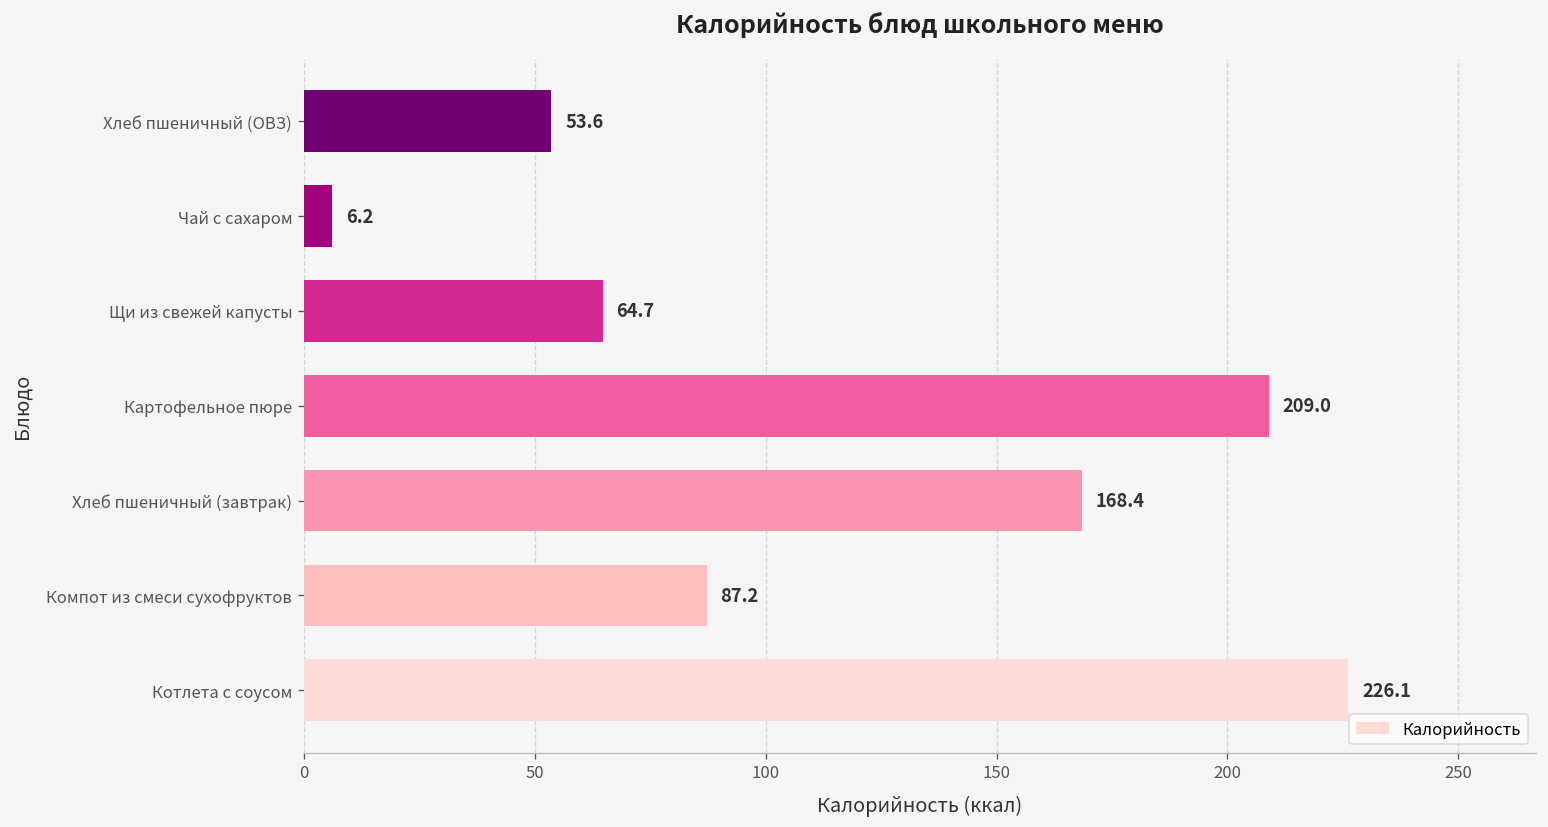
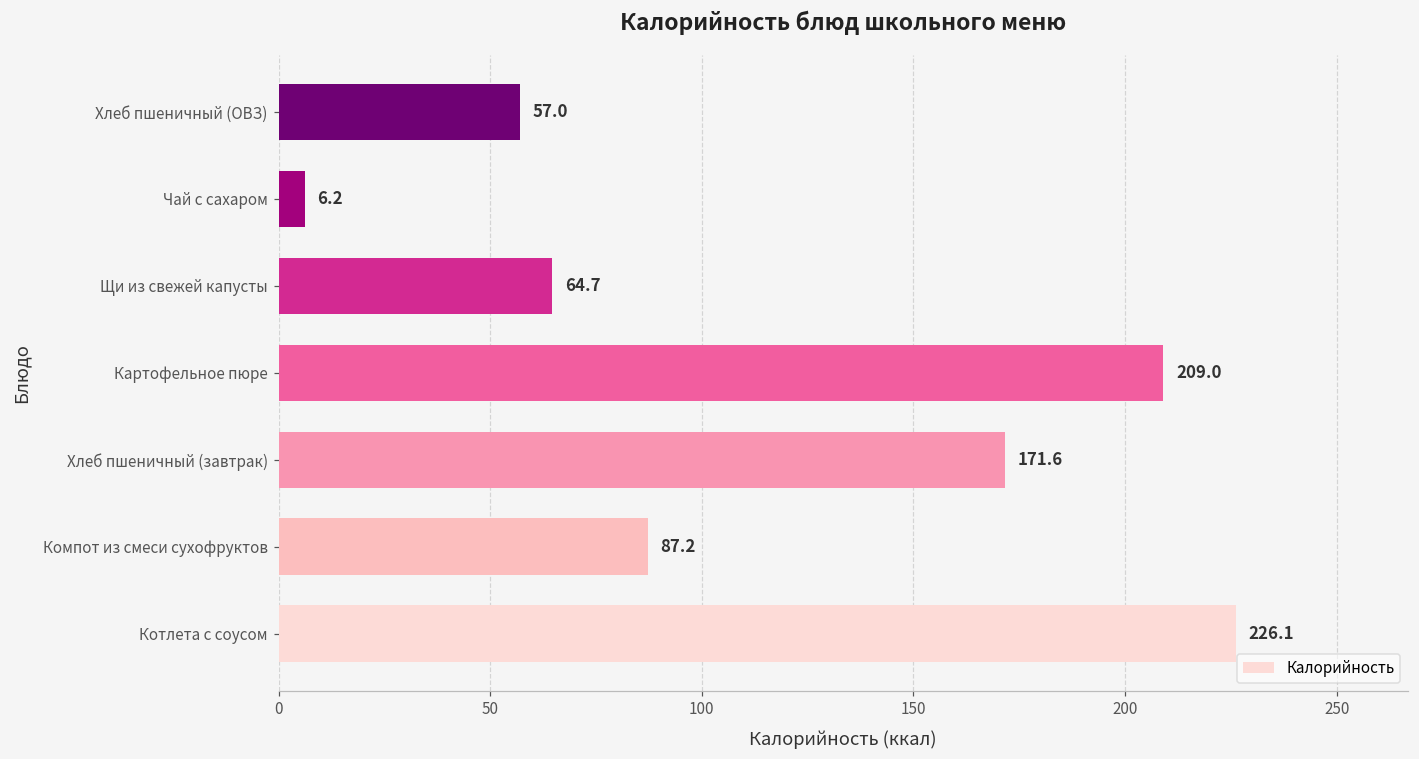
Хлеб пшеничный (ОВЗ): 53.6 -> 57.0
Хлеб пшеничный (завтрак): 168.4 -> 171.6
